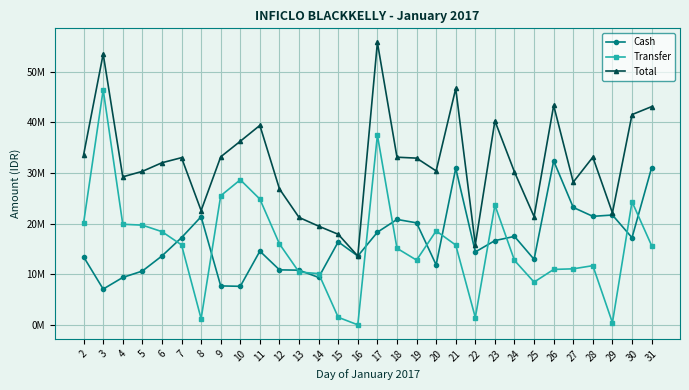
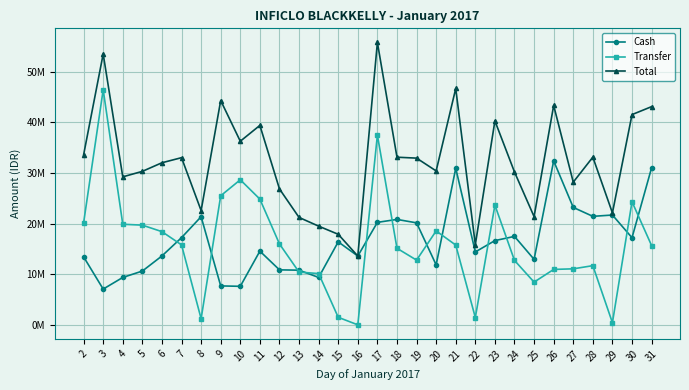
Total, 9: 33000000 -> 44000000
Cash, 17: 18000000 -> 20000000
